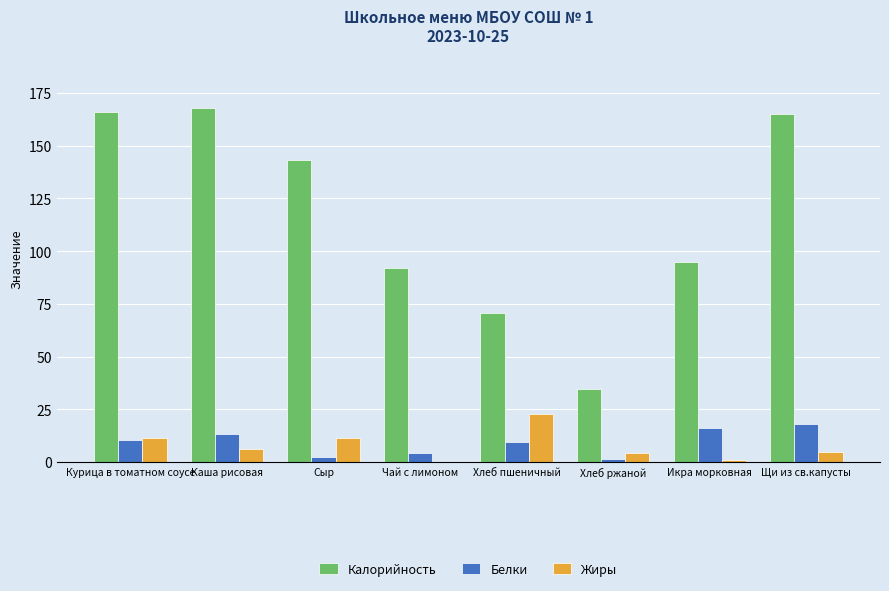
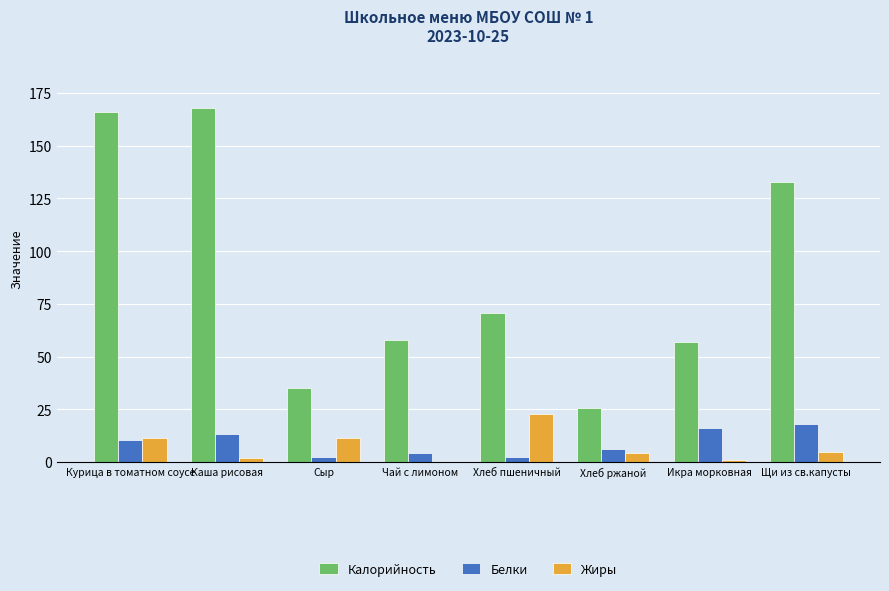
Жиры, Каша рисовая: 6 -> 2
Калорийность, Сыр: 143 -> 35
Калорийность, Чай с лимоном: 92 -> 58
Белки, Хлеб пшеничный: 10 -> 2
Калорийность, Хлеб ржаной: 35 -> 26
Белки, Хлеб ржаной: 1 -> 6
Калорийность, Икра морковная: 95 -> 57
Калорийность, Щи из св.капусты: 165 -> 133
